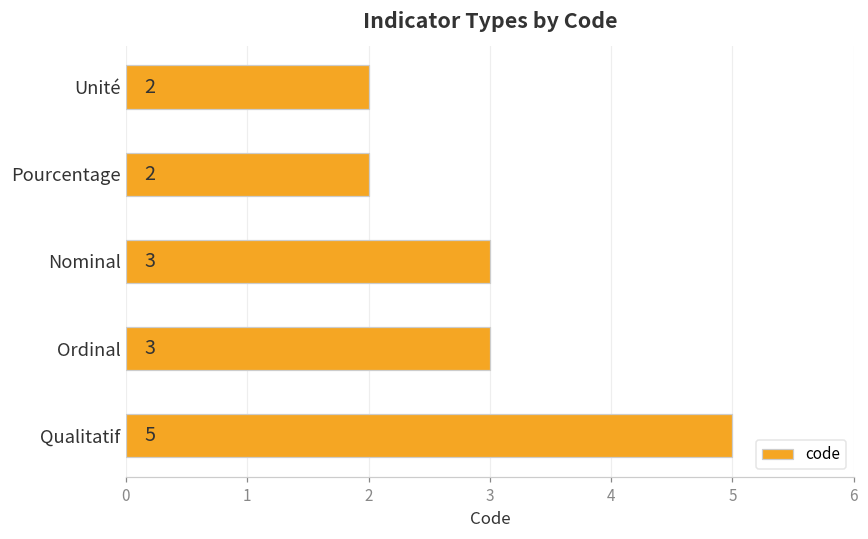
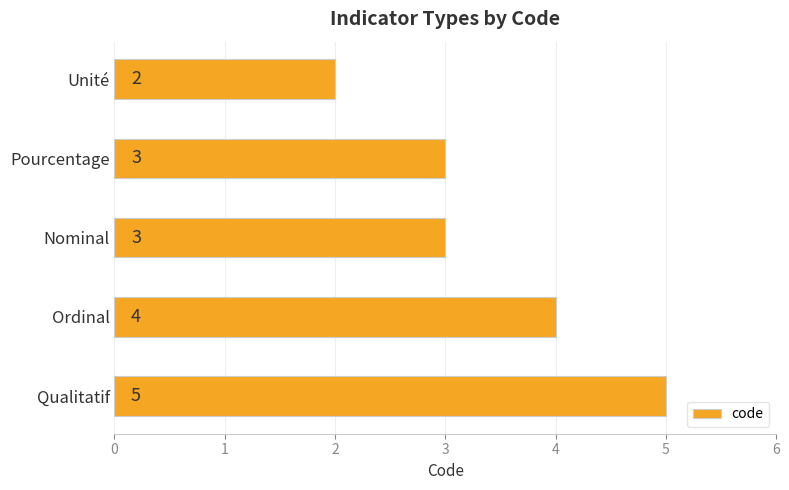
Pourcentage: 2 -> 3
Ordinal: 3 -> 4
